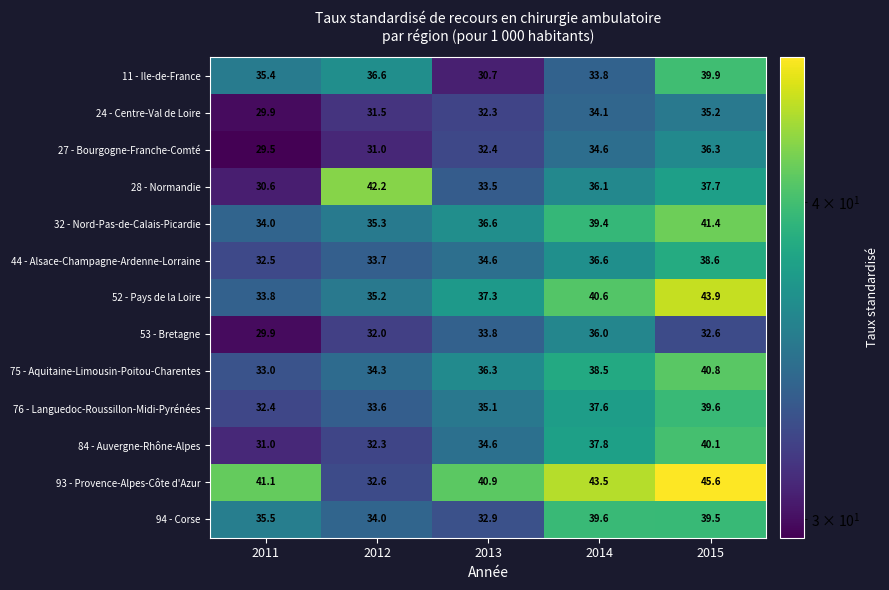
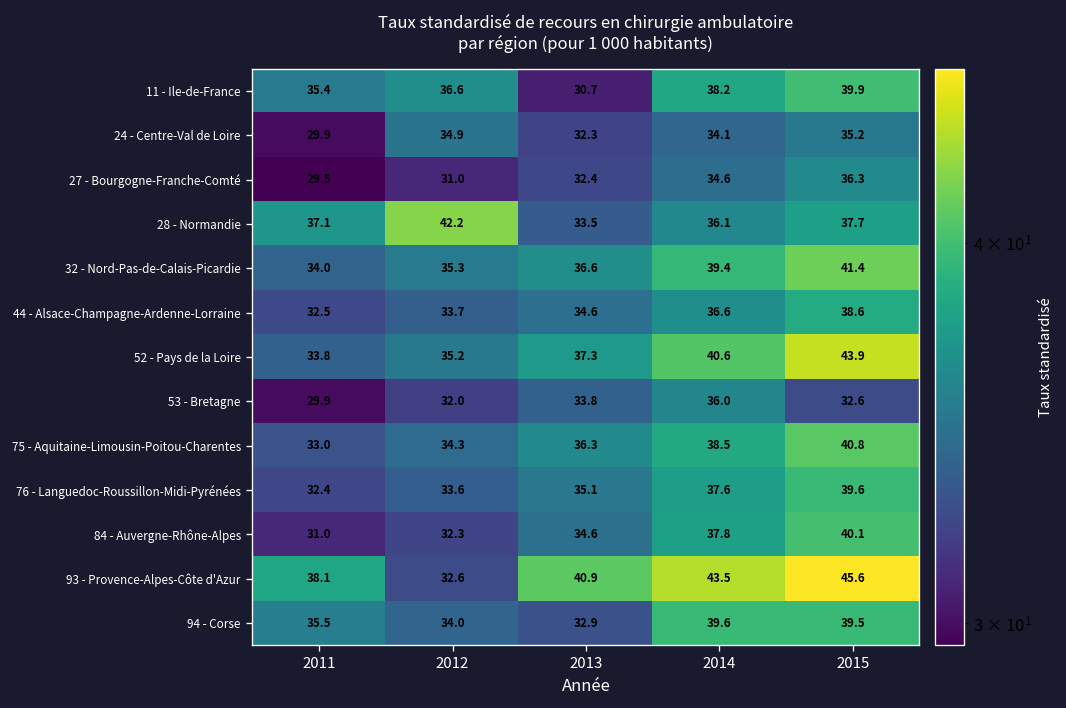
11 - Ile-de-France, 2014: 33.8 -> 38.2
24 - Centre-Val de Loire, 2012: 31.5 -> 34.9
28 - Normandie, 2011: 30.6 -> 37.1
93 - Provence-Alpes-Côte d'Azur, 2011: 41.1 -> 38.1
